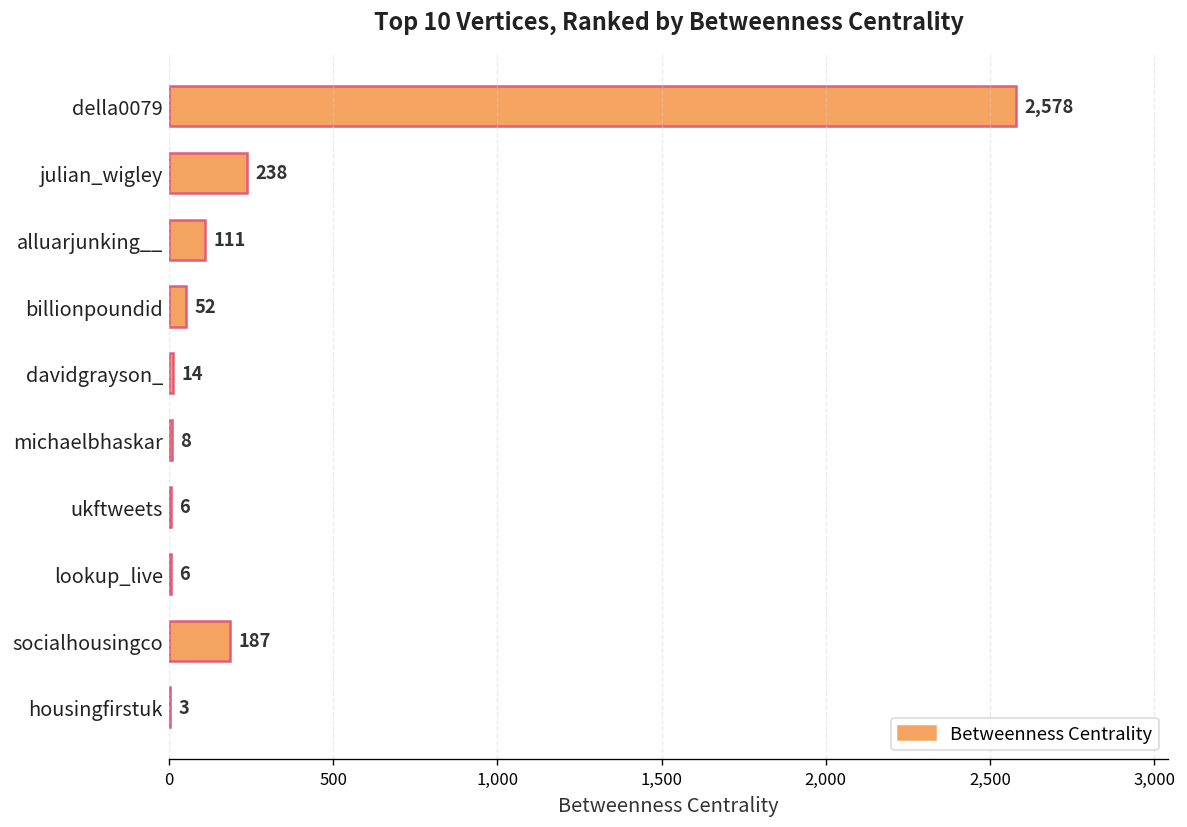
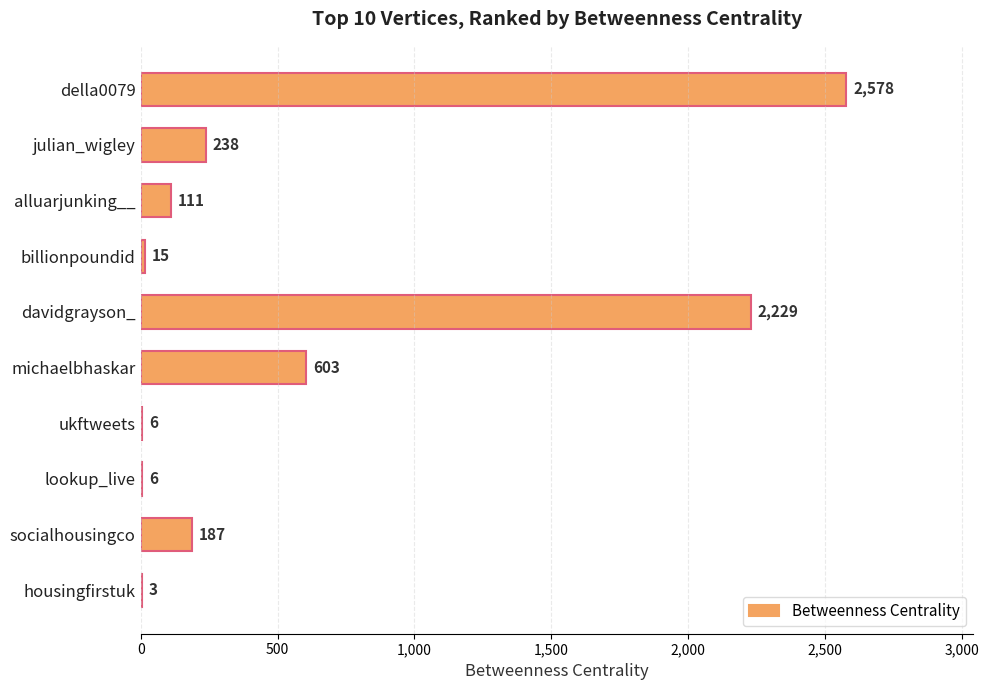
billionpoundid: 52 -> 15
davidgrayson_: 14 -> 2,229
michaelbhaskar: 8 -> 603
